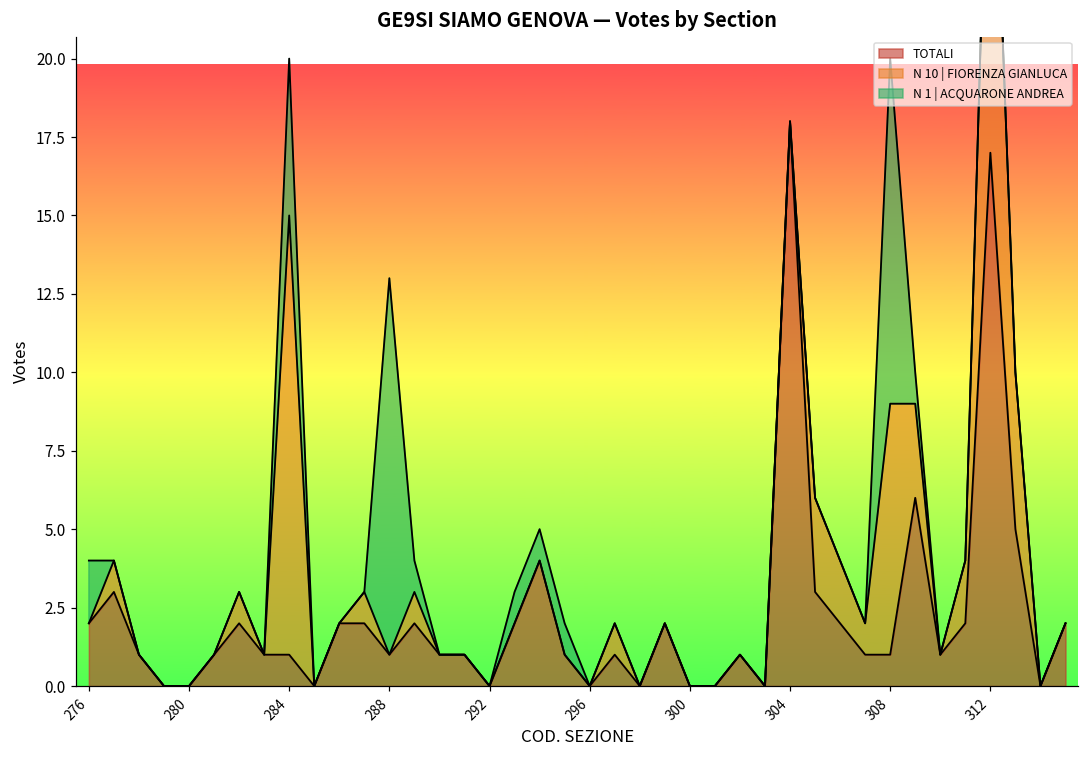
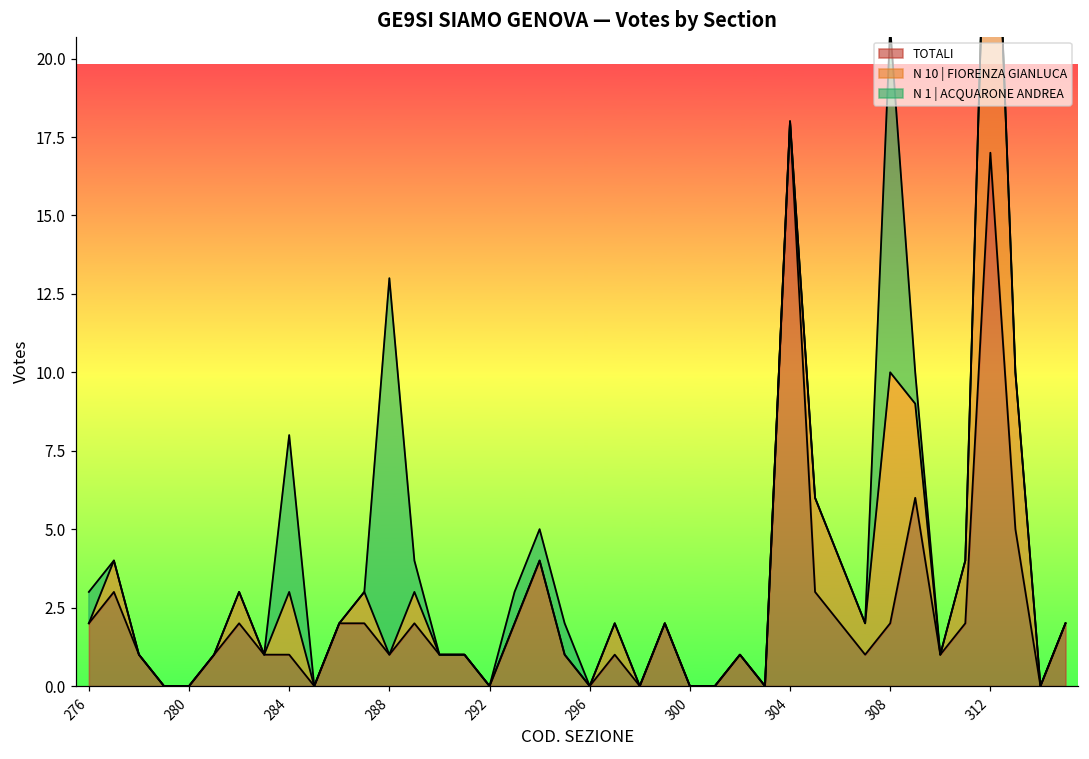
N 1 | ACQUARONE ANDREA, 276: 2 -> 1
N 10 | FIORENZA GIANLUCA, 284: 14 -> 2
TOTALI, 308: 1 -> 2
